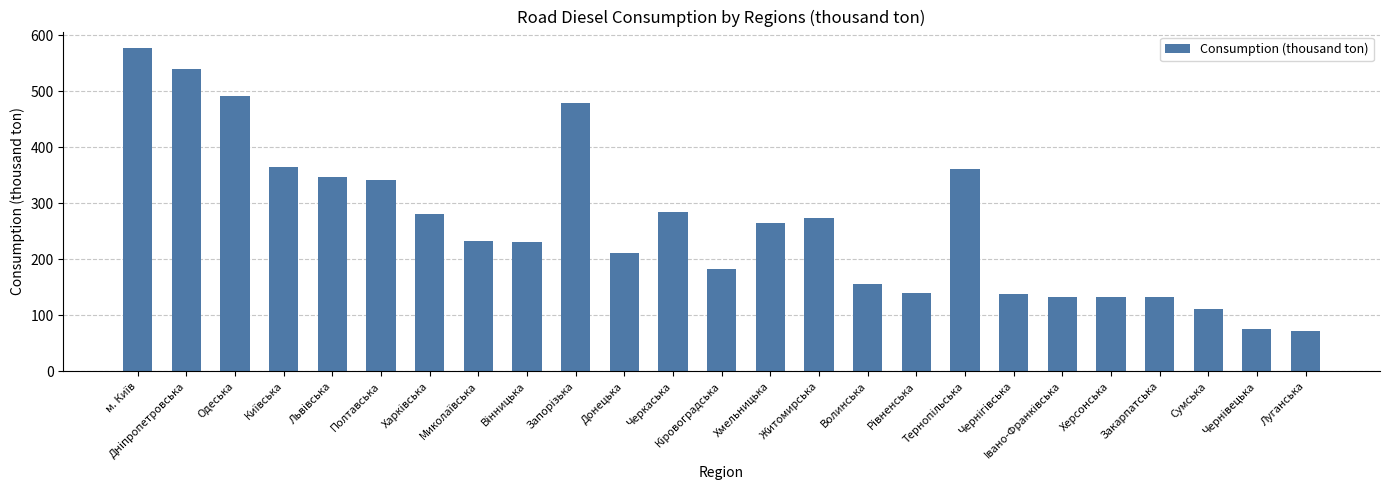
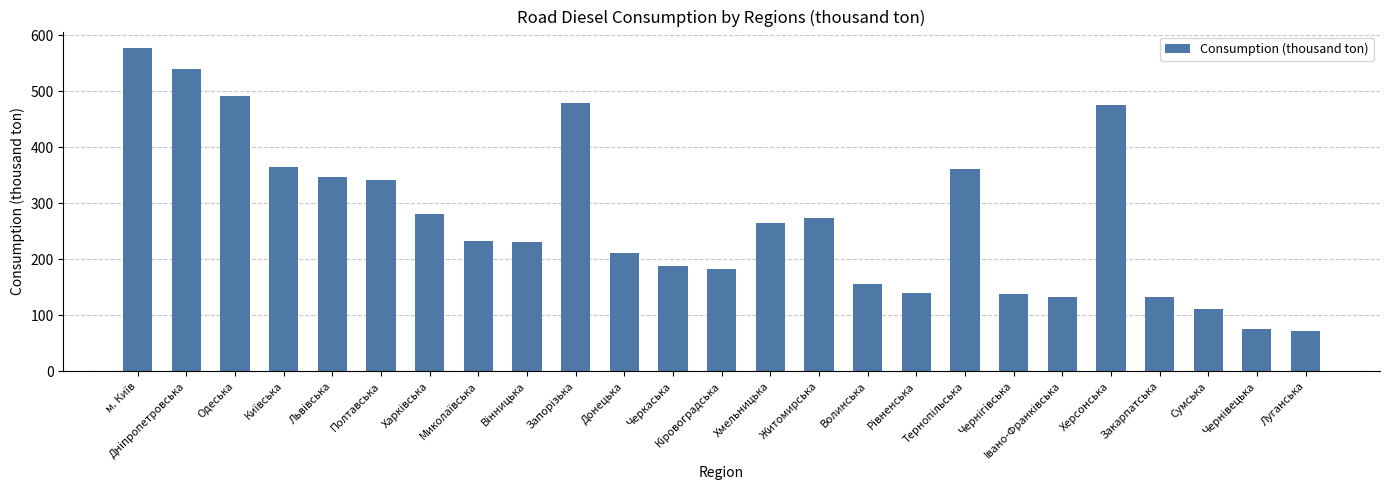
Черкаська: 280 -> 190
Херсонська: 130 -> 480
